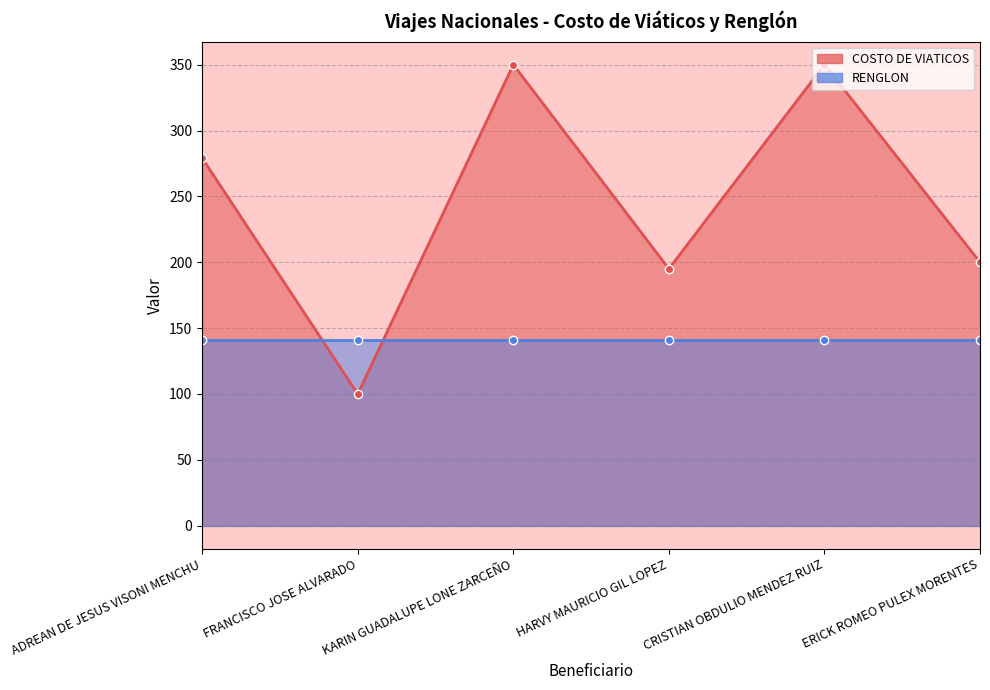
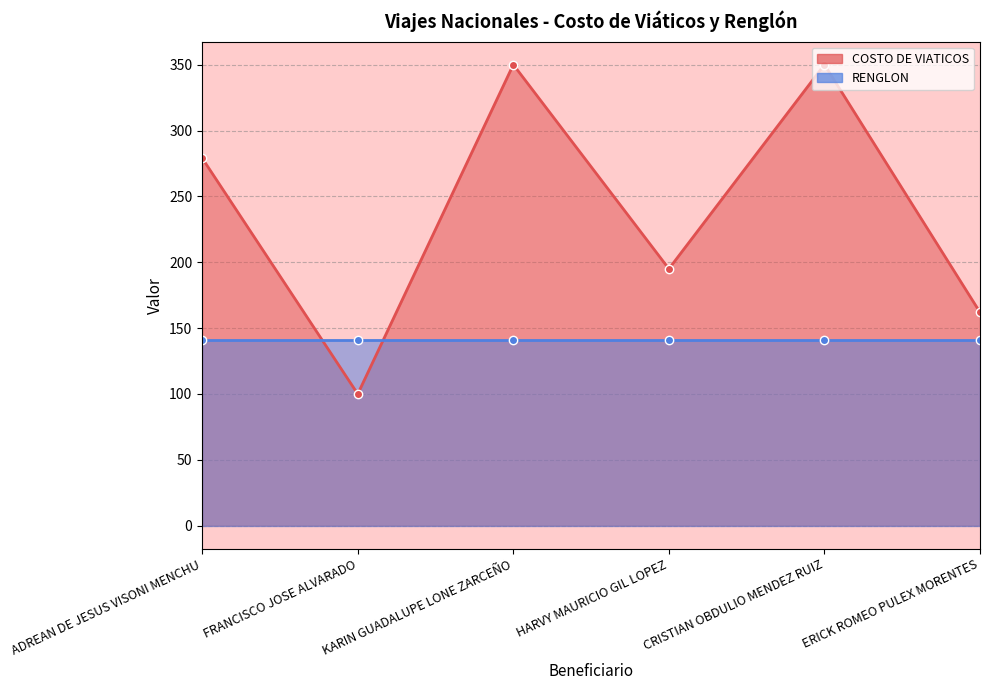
COSTO DE VIATICOS, ERICK ROMEO PULEX MORENTES: 200 -> 162
